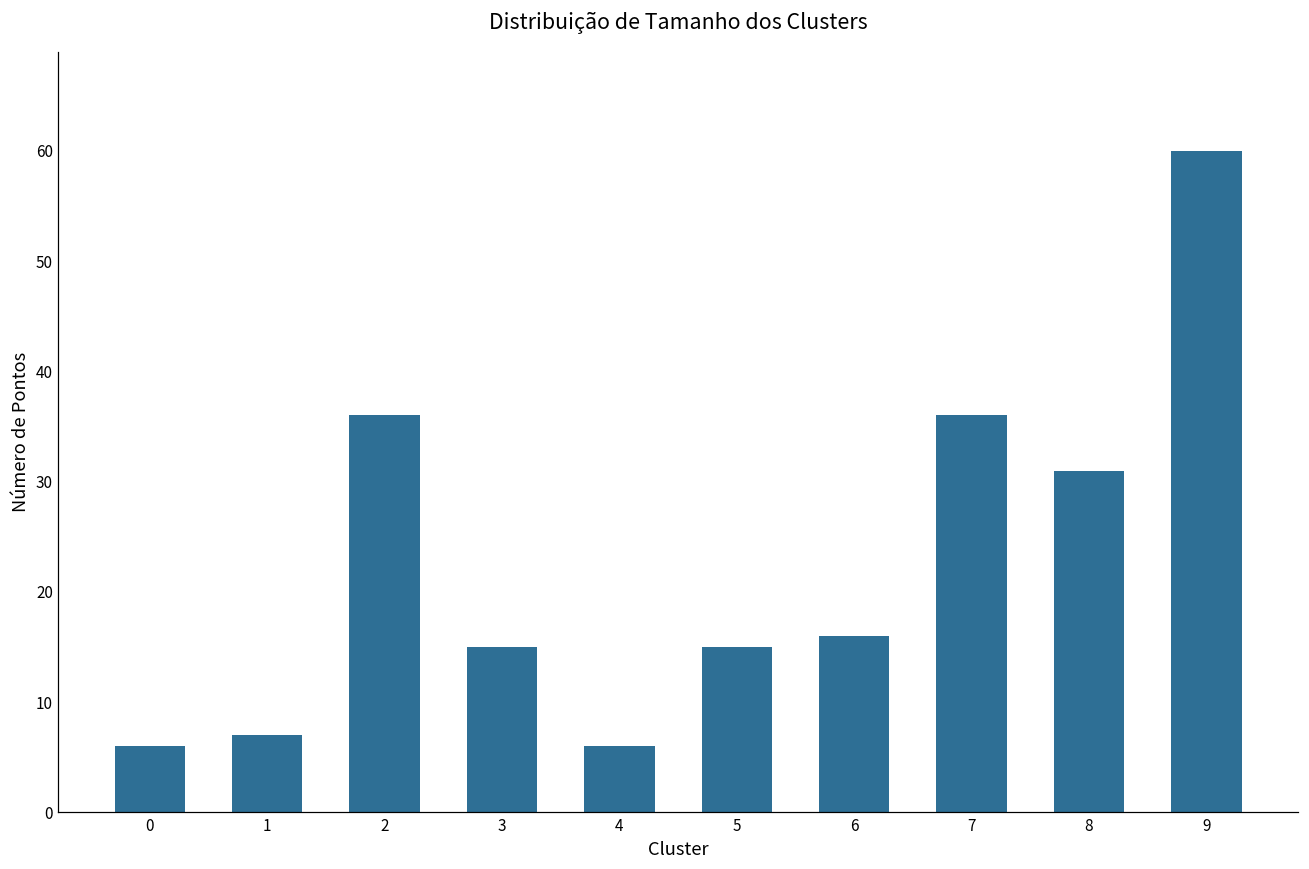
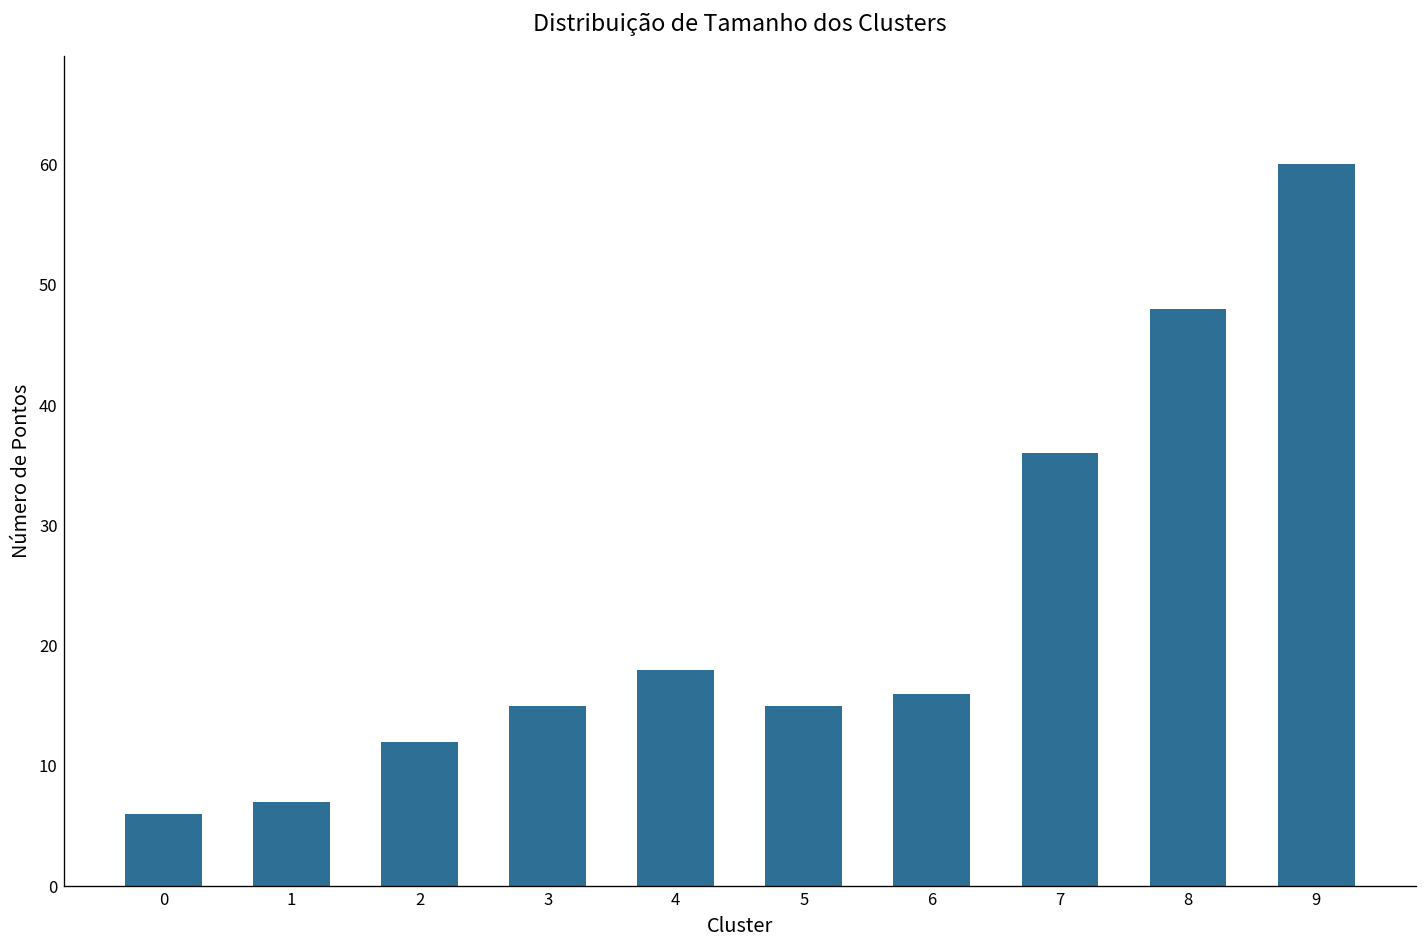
2: 36 -> 12
4: 6 -> 18
8: 31 -> 48
